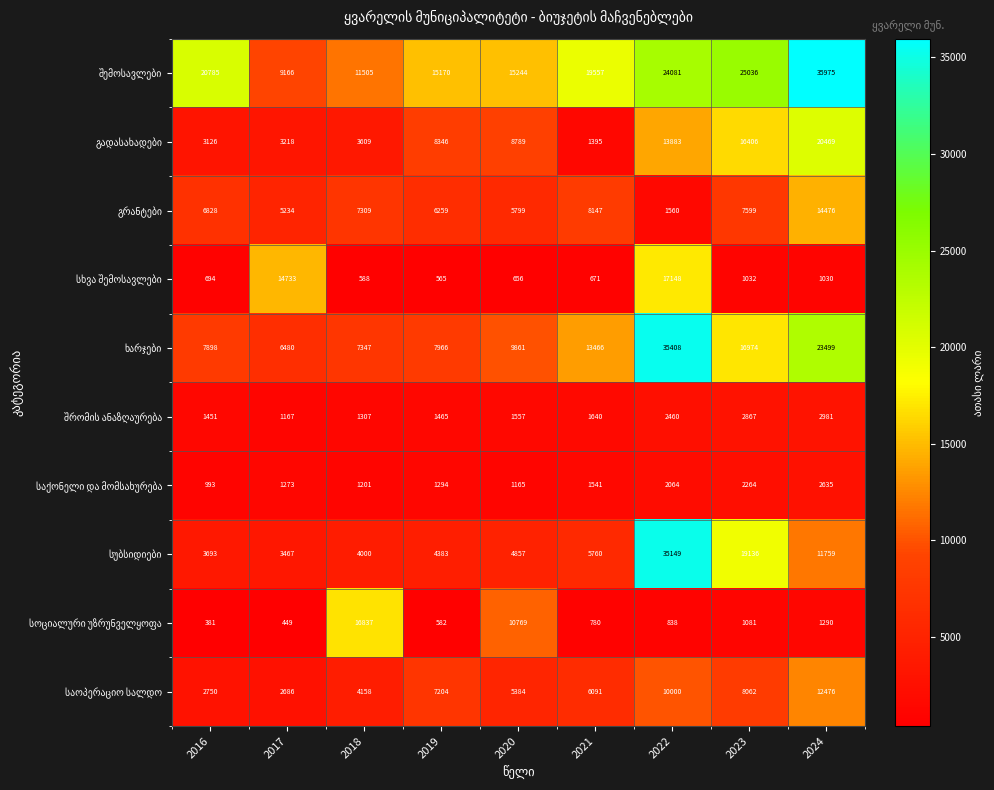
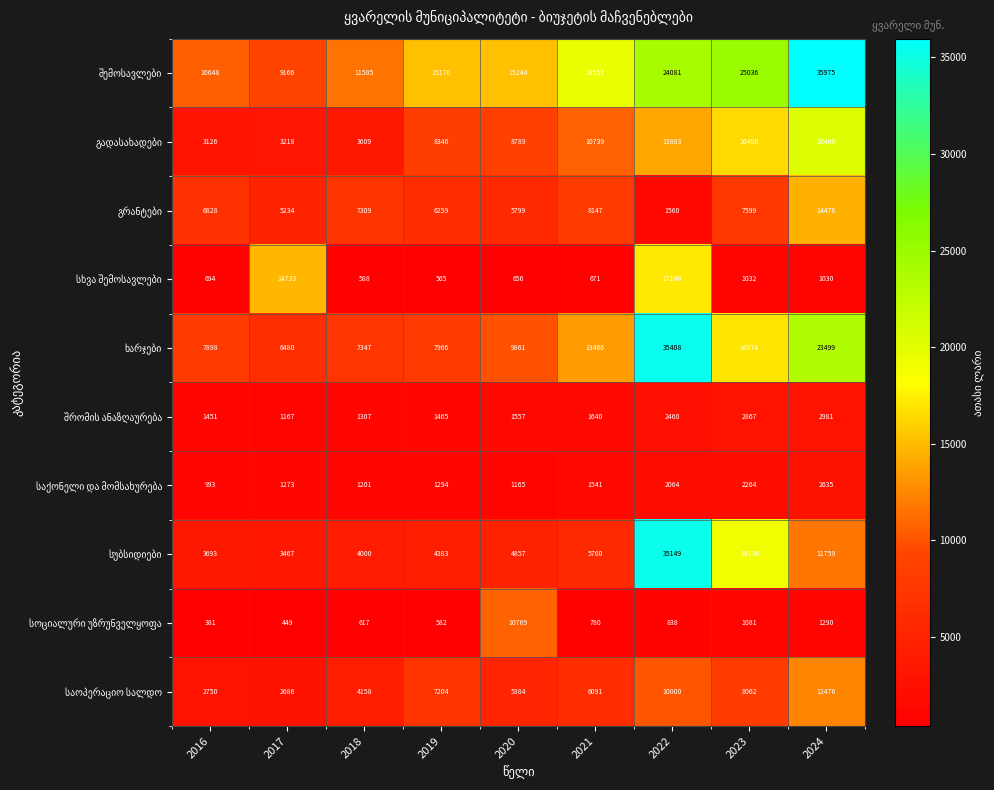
შემოსავლები, 2016: 20785 -> 10648
გადასახადები, 2021: 1395 -> 10739
სოციალური უზრუნველყოფა, 2018: 16837 -> 617
